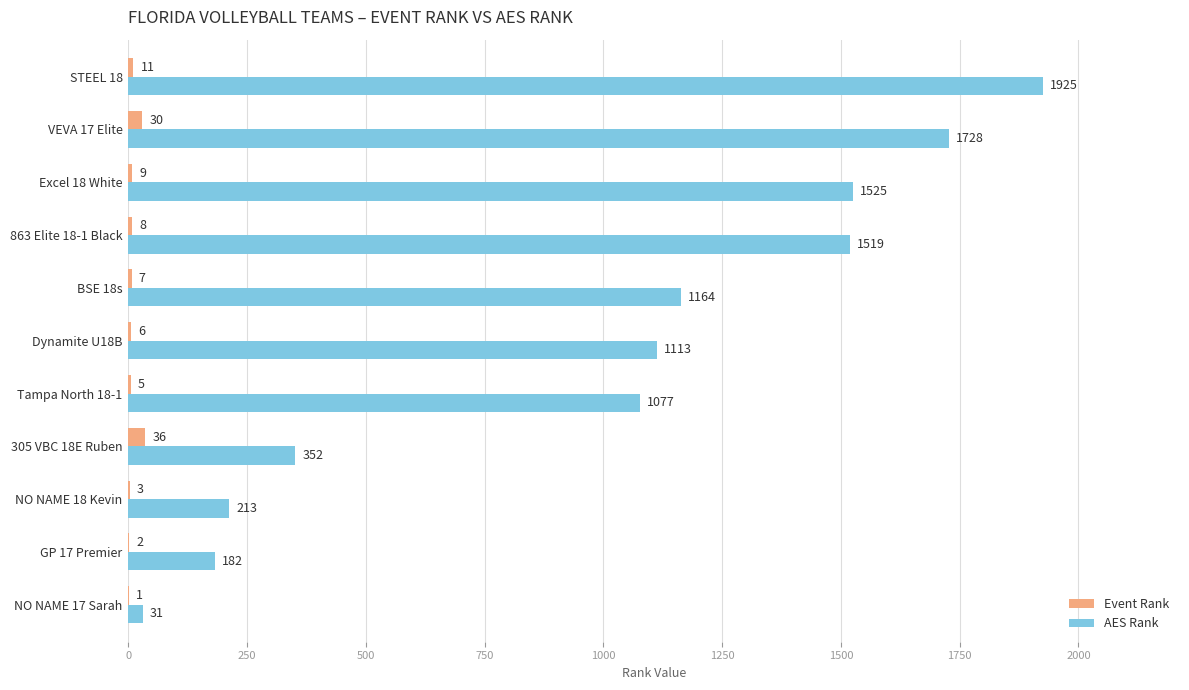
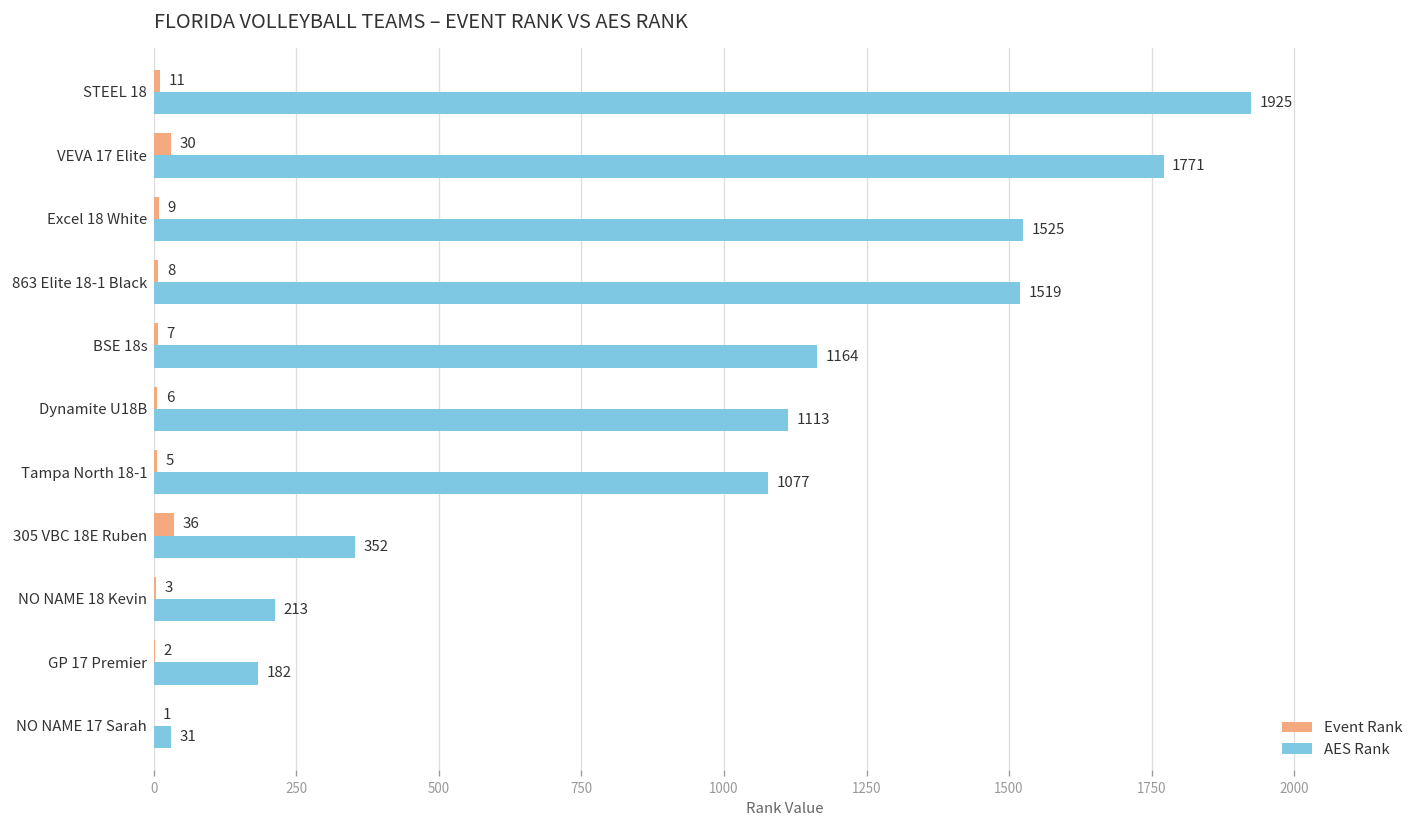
AES Rank, VEVA 17 Elite: 1728 -> 1771
